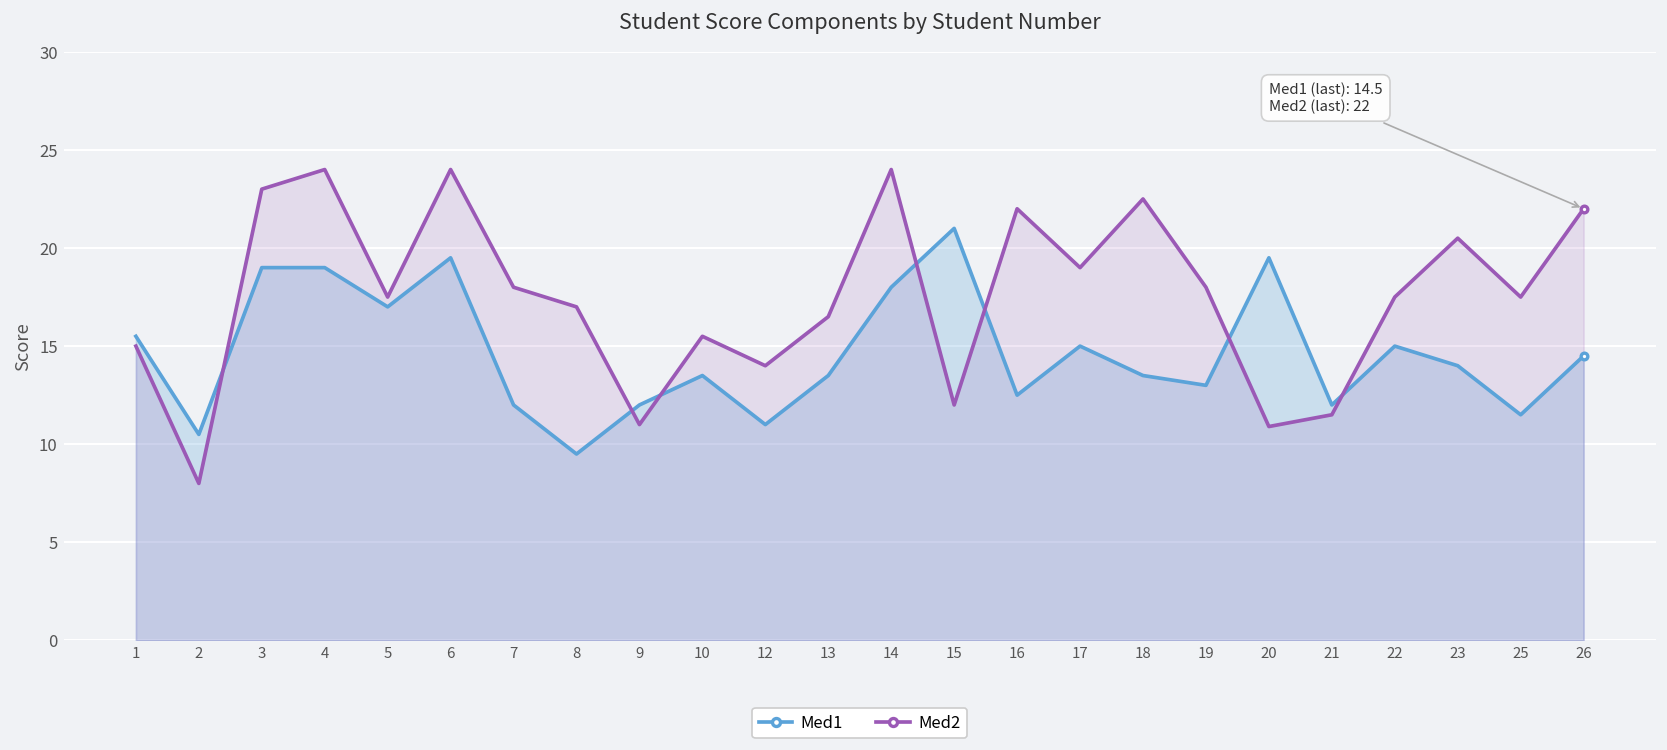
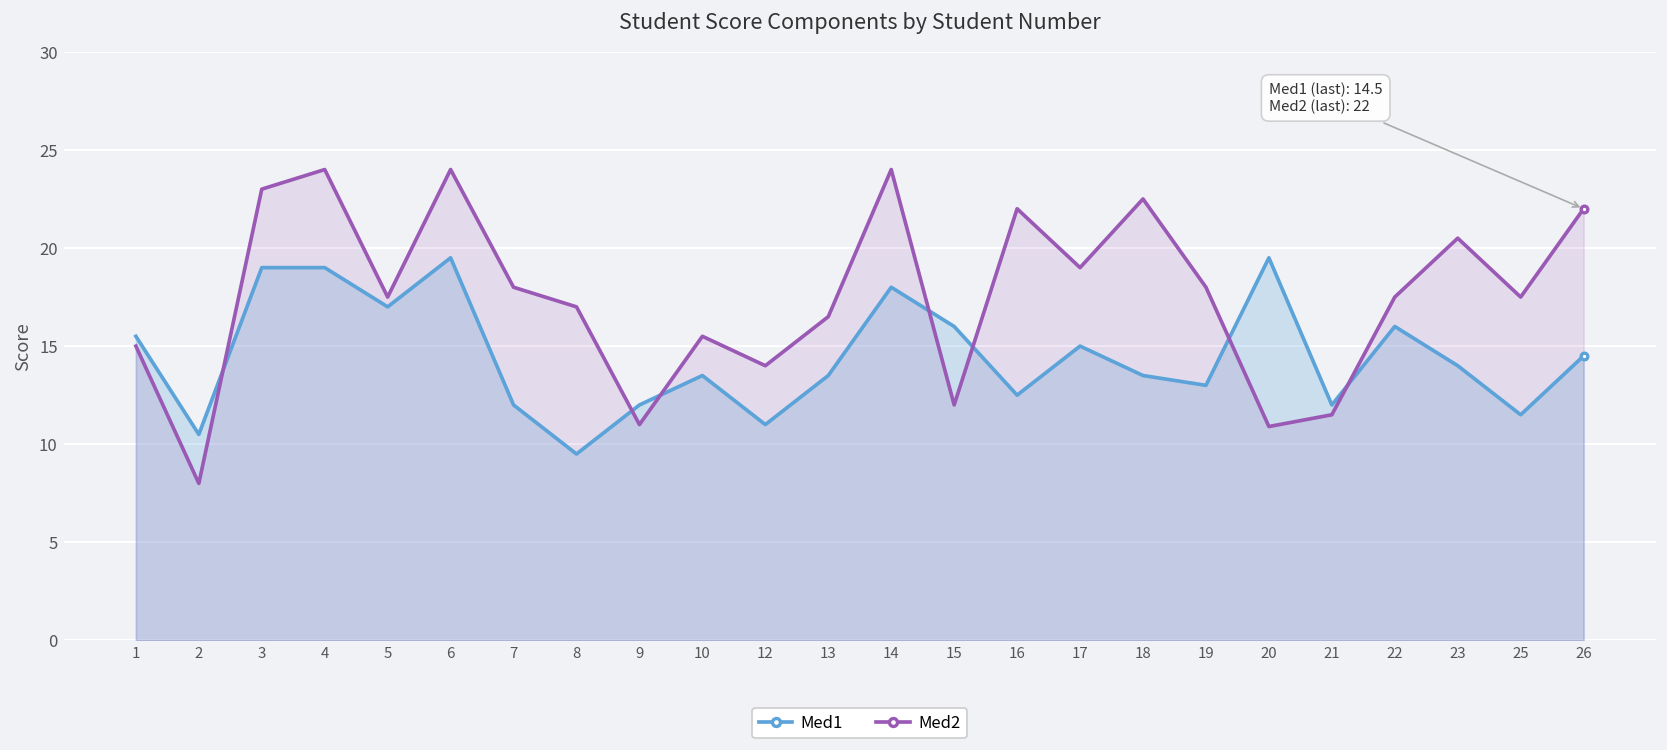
Med1, 15: 21 -> 16
Med1, 22: 15 -> 16
